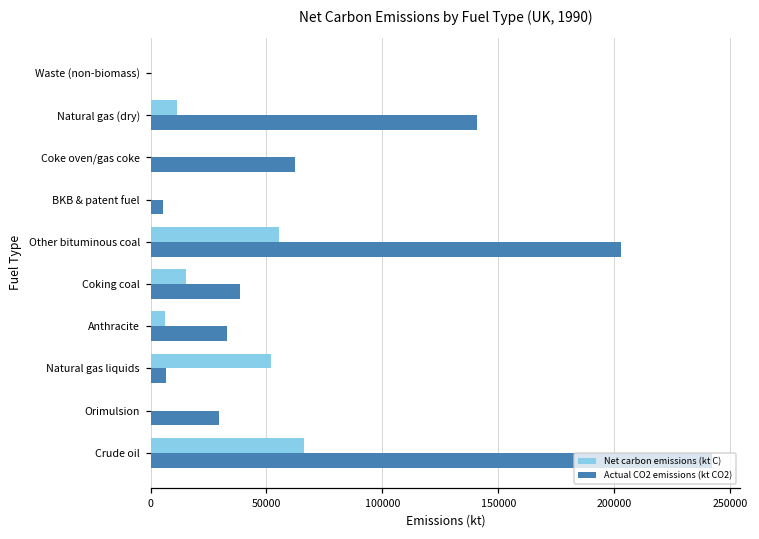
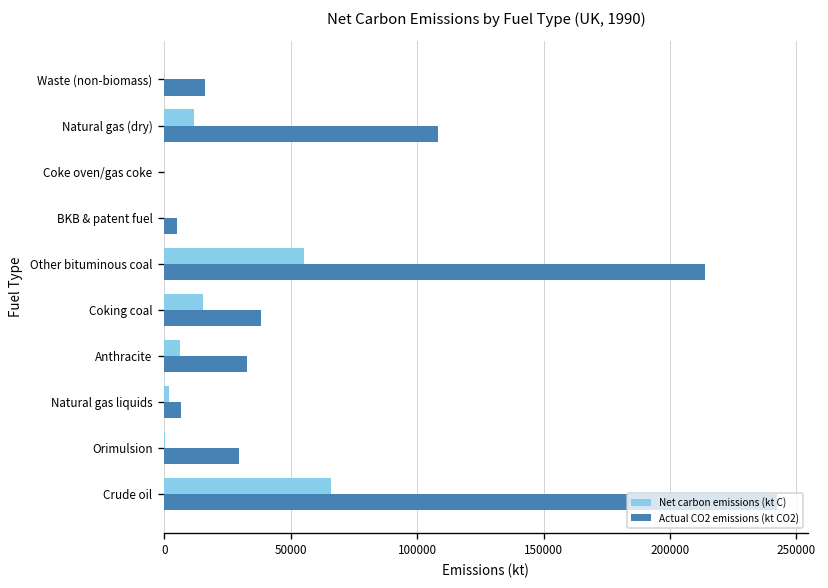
Actual CO2 emissions (kt CO2), Waste (non-biomass): 0 -> 16000
Actual CO2 emissions (kt CO2), Natural gas (dry): 141000 -> 108000
Actual CO2 emissions (kt CO2), Coke oven/gas coke: 62000 -> 0
Actual CO2 emissions (kt CO2), Other bituminous coal: 203000 -> 214000
Net carbon emissions (kt C), Natural gas liquids: 52000 -> 2000
